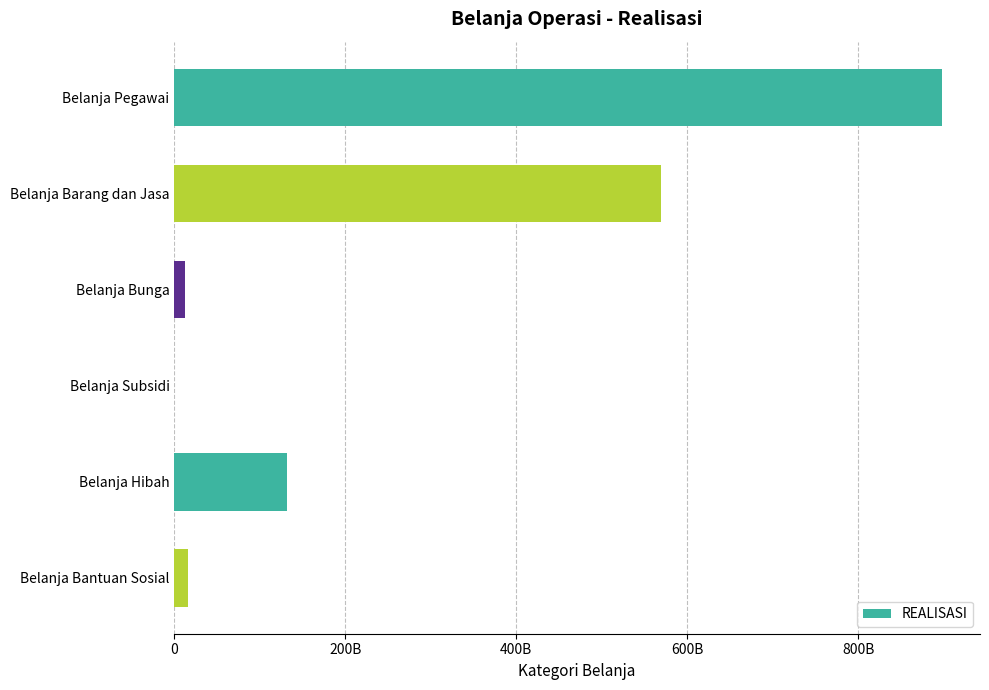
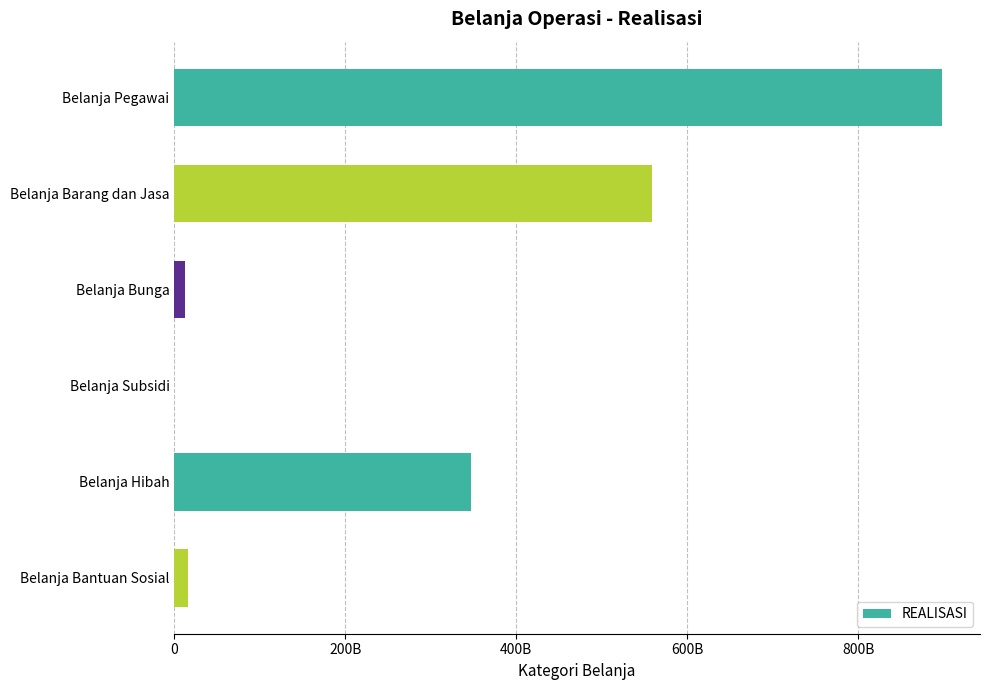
Belanja Barang dan Jasa: 570000000000 -> 560000000000
Belanja Hibah: 130000000000 -> 350000000000
